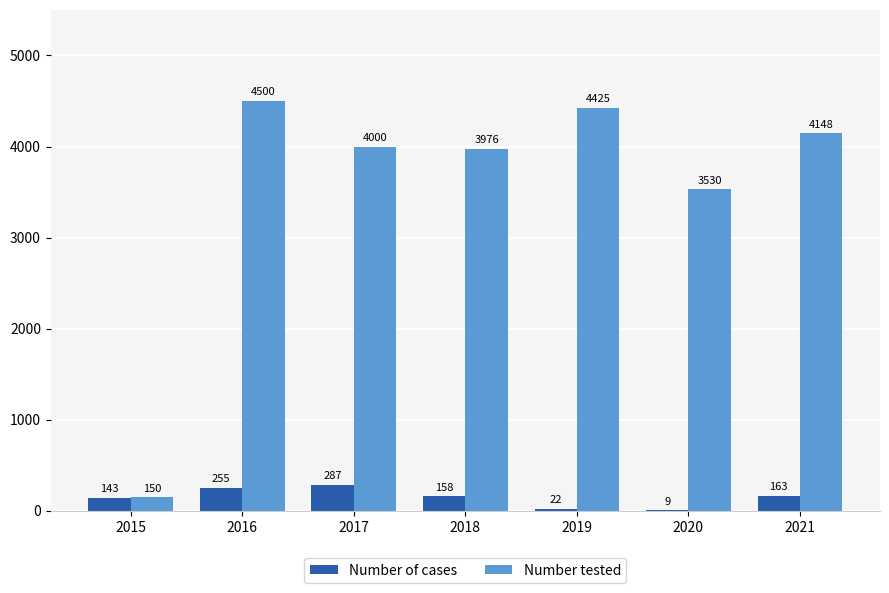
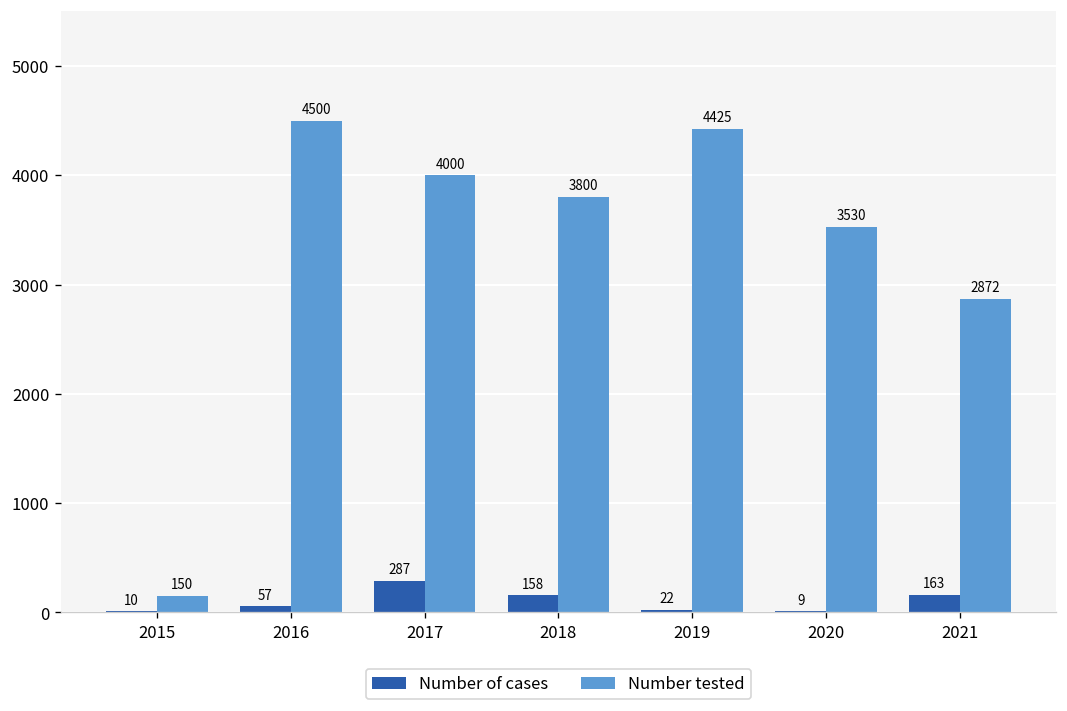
Number of cases, 2015: 143 -> 10
Number of cases, 2016: 255 -> 57
Number tested, 2018: 3976 -> 3800
Number tested, 2021: 4148 -> 2872
